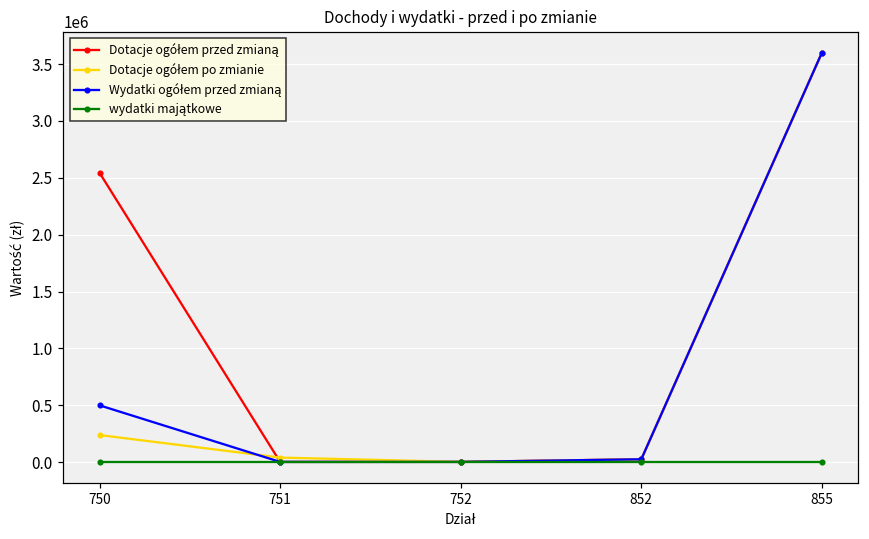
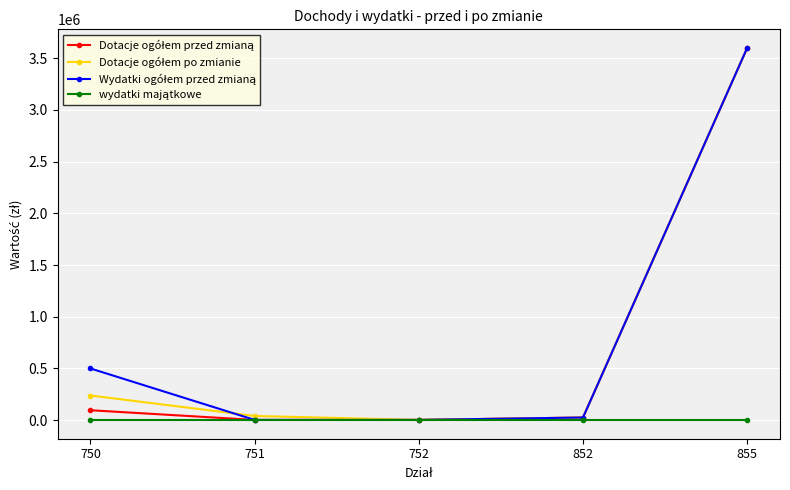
Dotacje ogółem przed zmianą, 750: 2540000 -> 100000
